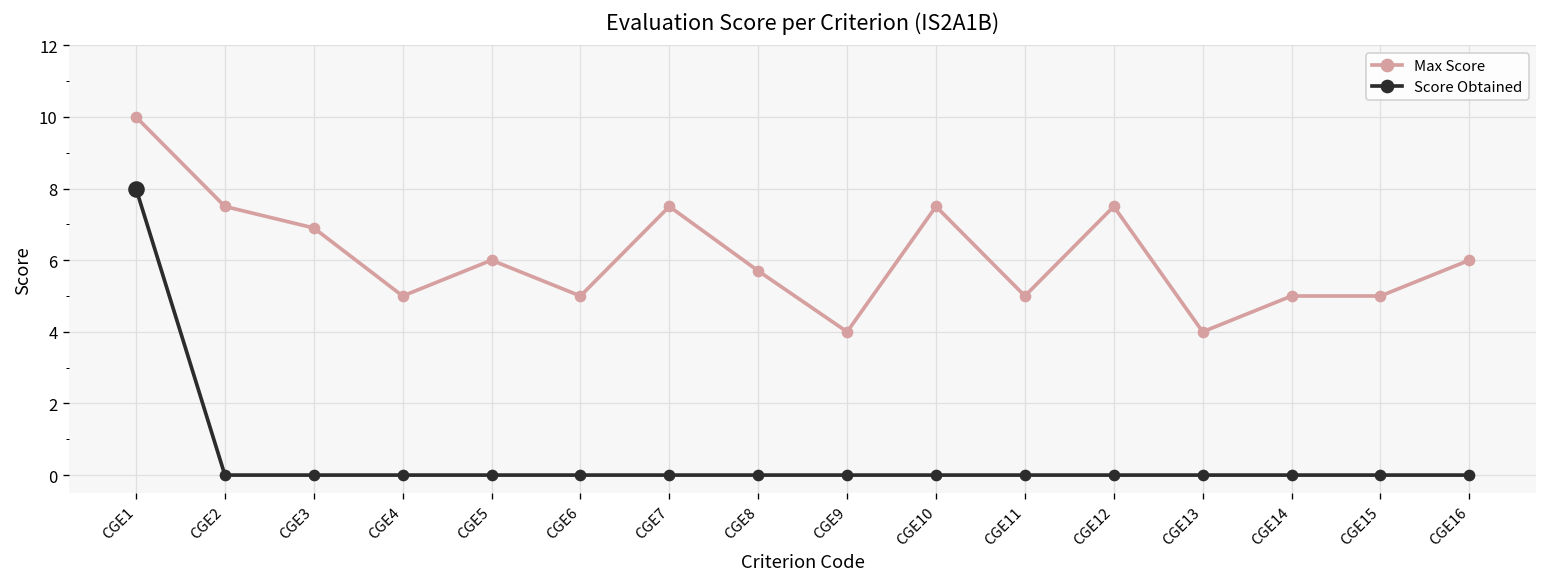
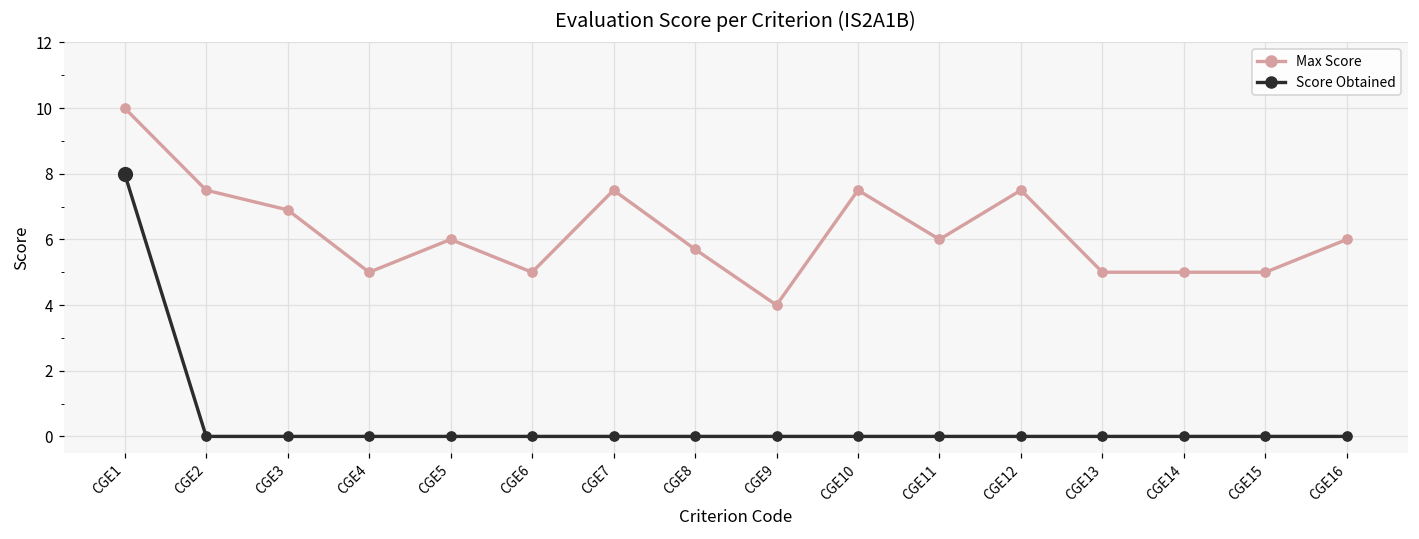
Max Score, CGE11: 5 -> 6
Max Score, CGE13: 4 -> 5
